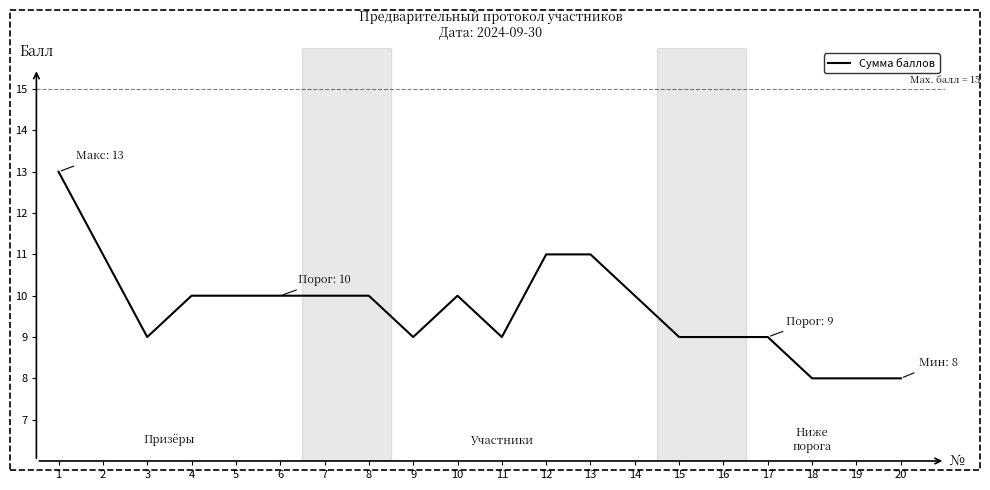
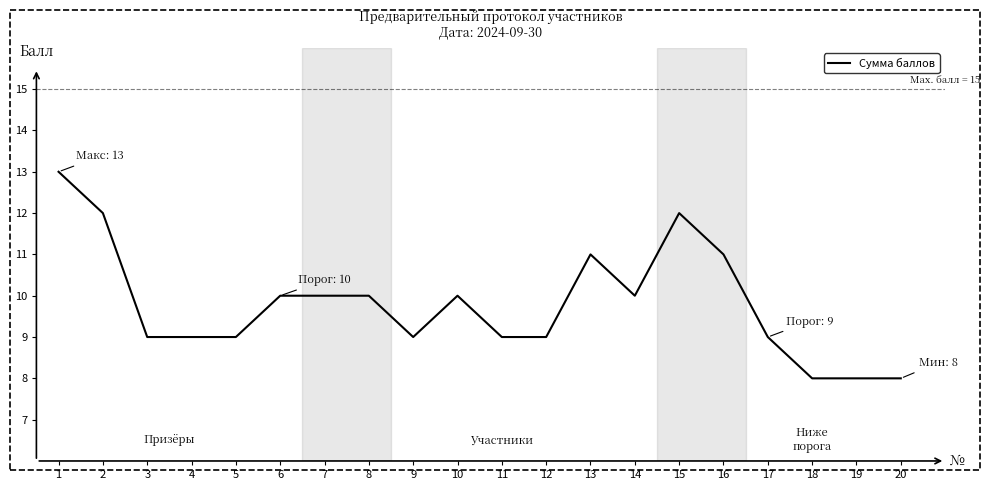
2: 11 -> 12
4: 10 -> 9
5: 10 -> 9
12: 11 -> 9
15: 9 -> 12
16: 9 -> 11
